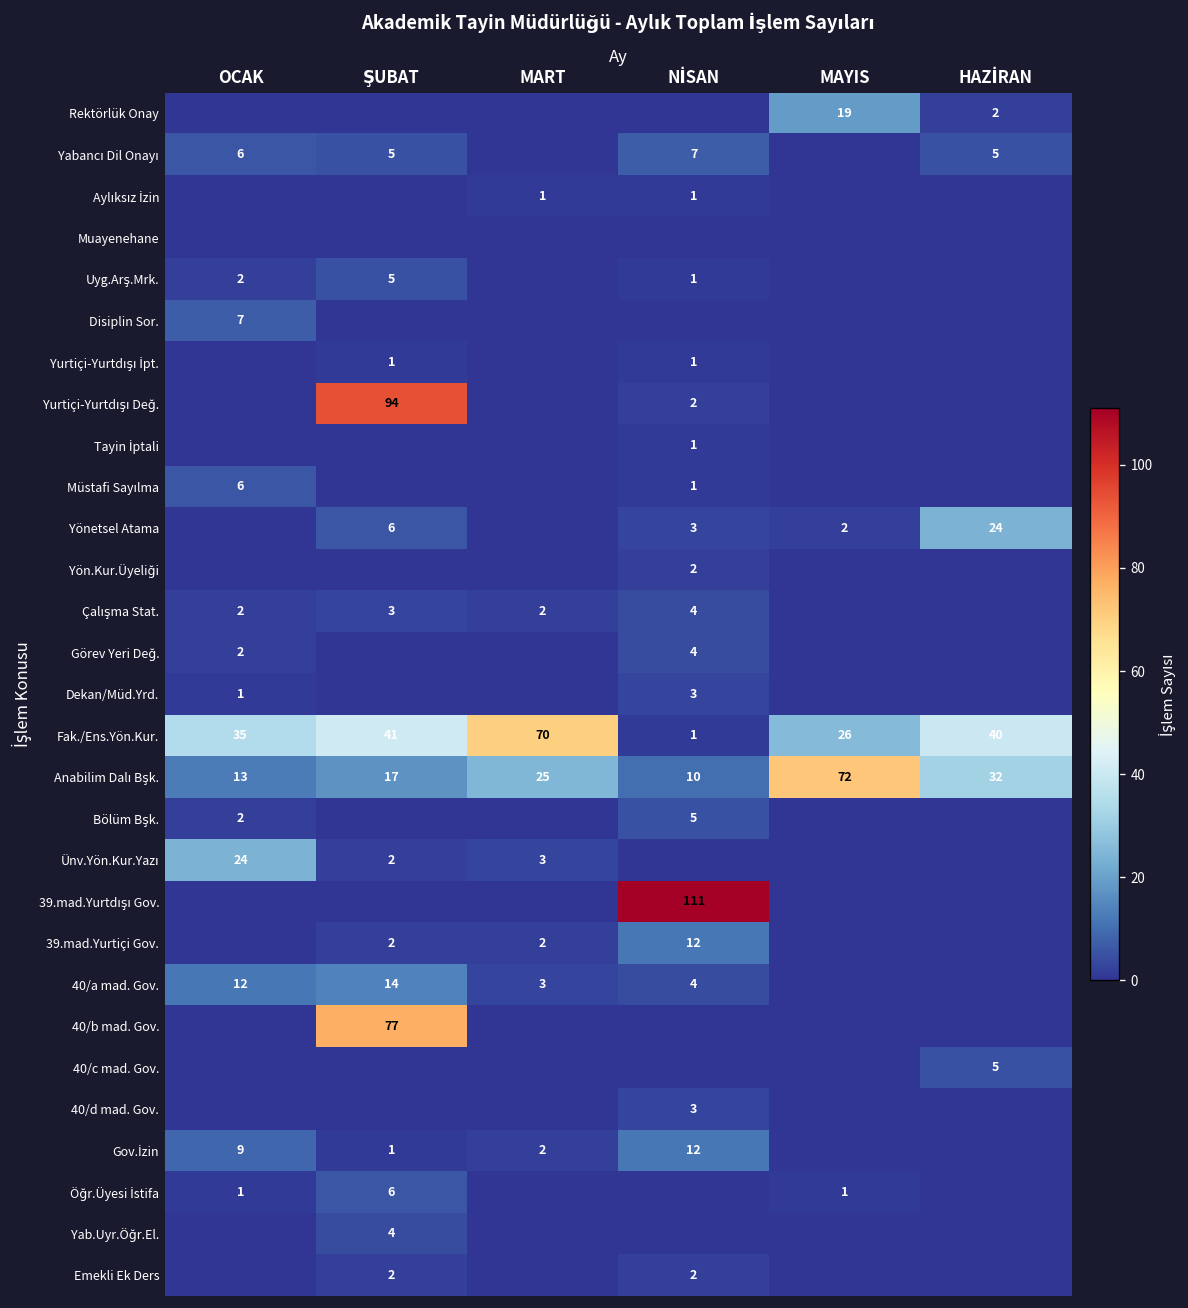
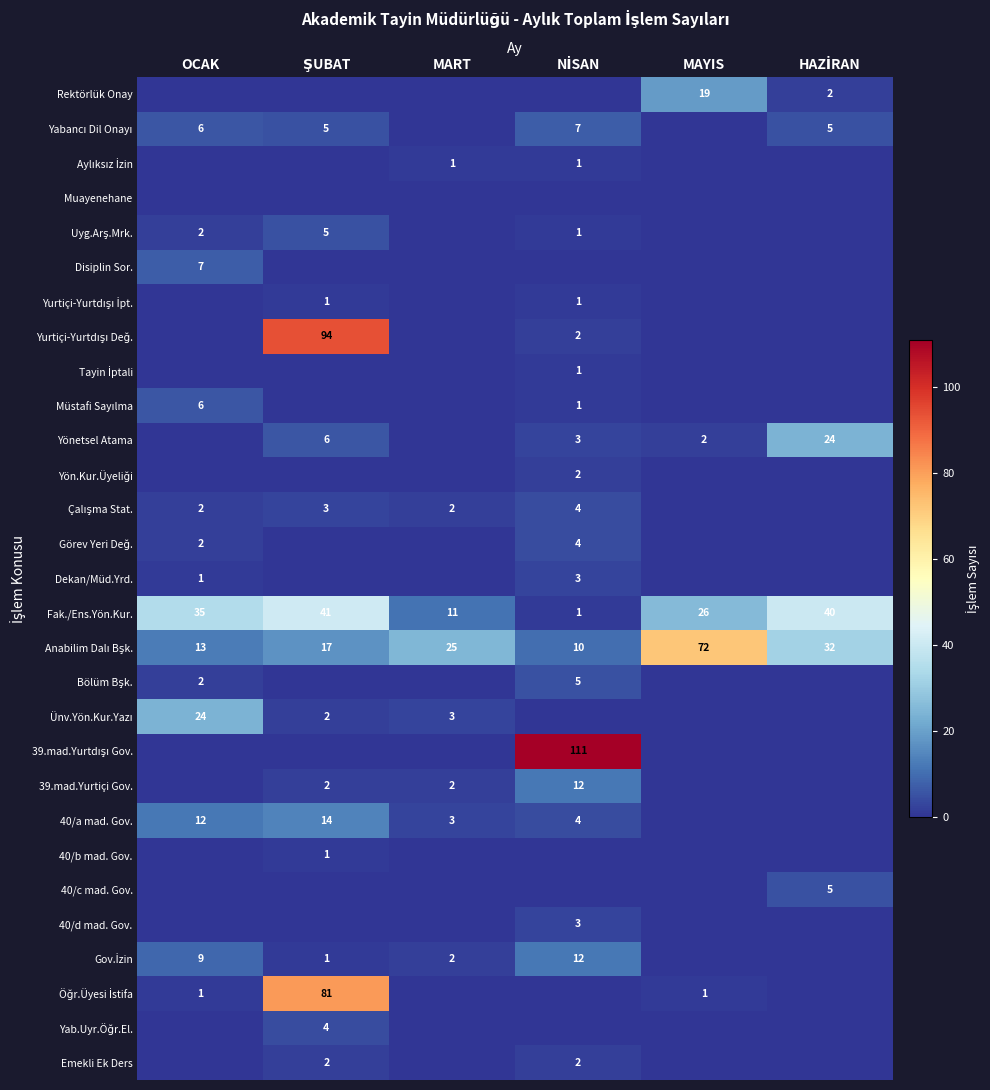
Fak./Ens.Yön.Kur., MART: 70 -> 11
40/b mad. Gov., ŞUBAT: 77 -> 1
Öğr.Üyesi İstifa, ŞUBAT: 6 -> 81
